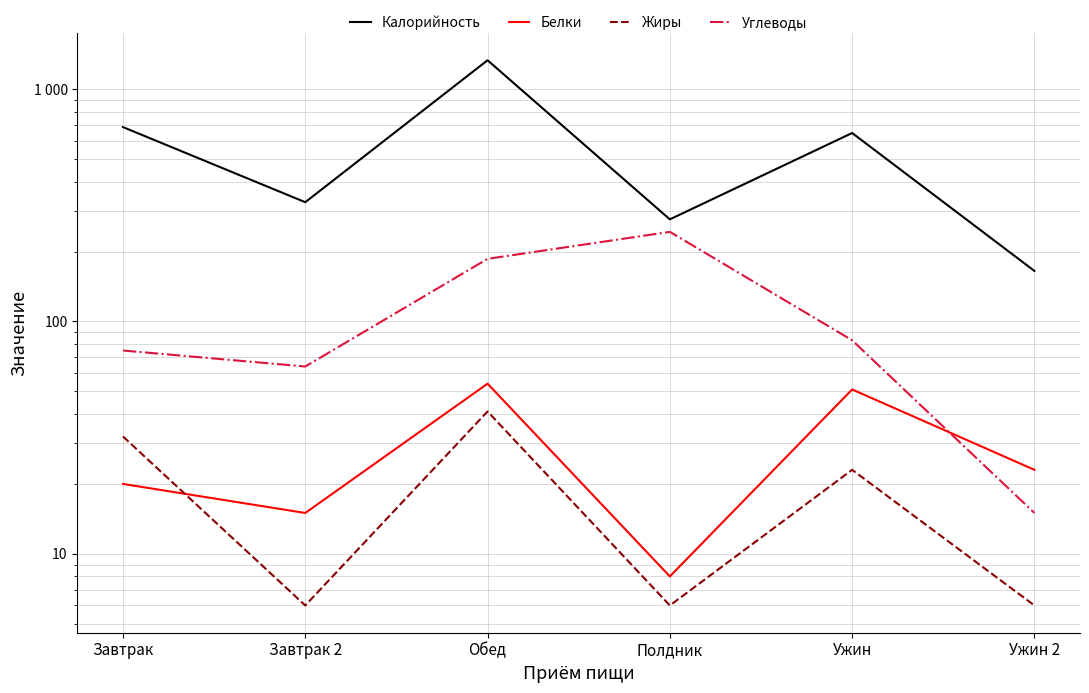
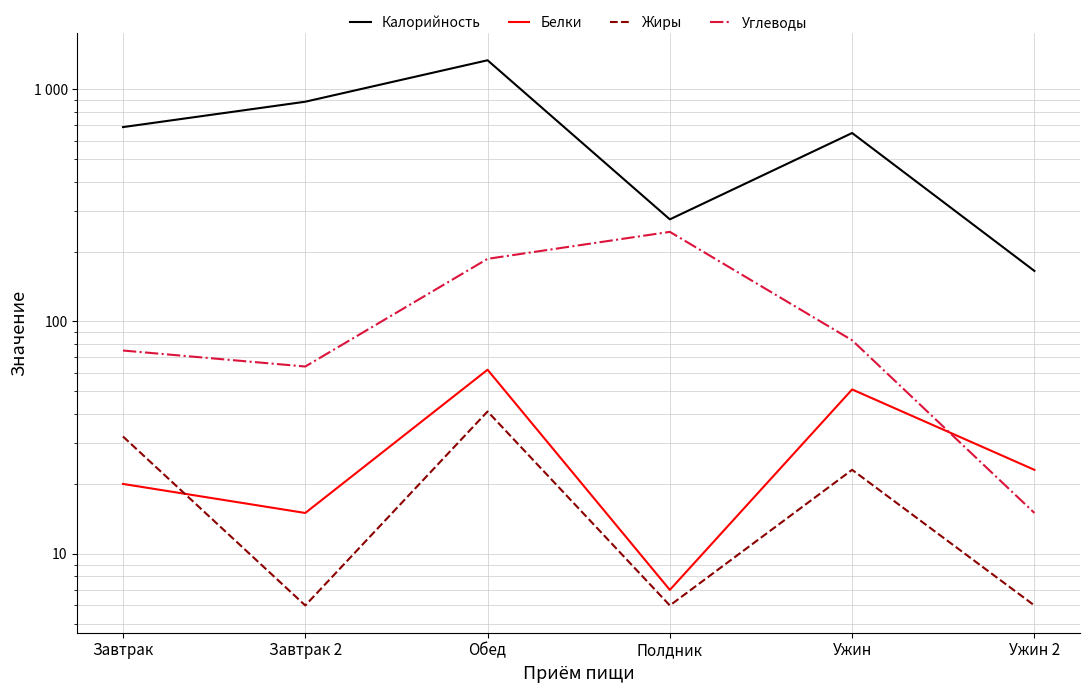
Калорийность, Завтрак 2: 330 -> 880
Белки, Обед: 54 -> 62
Белки, Полдник: 8 -> 7
